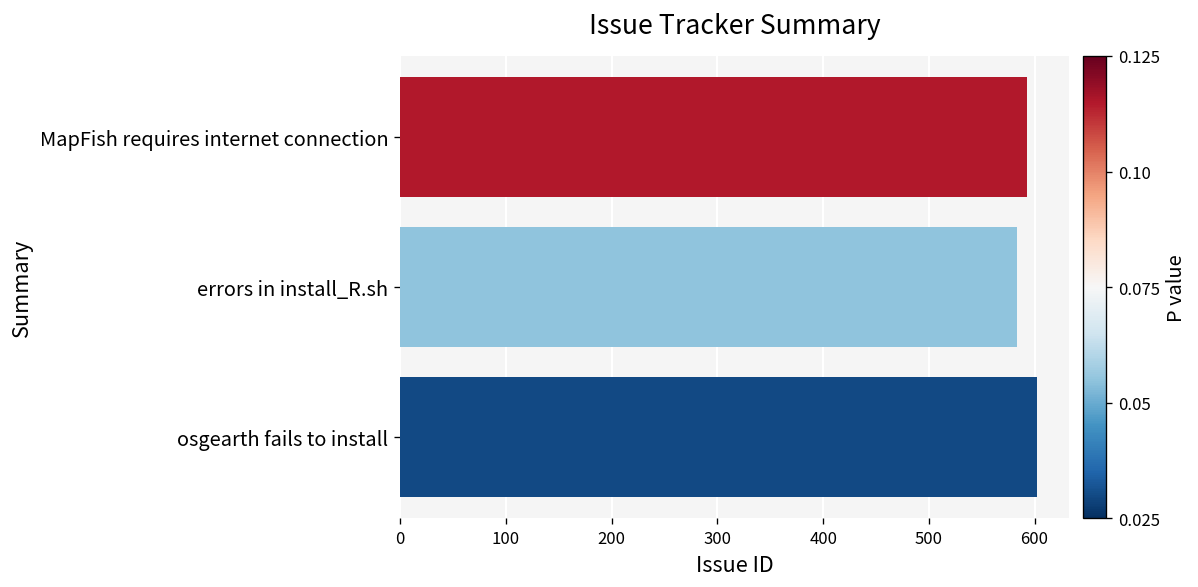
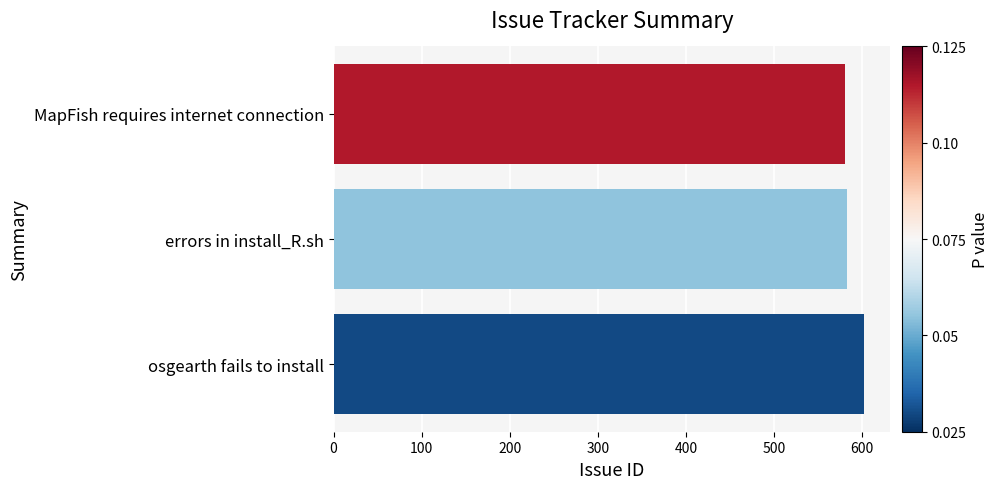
MapFish requires internet connection: 590 -> 580
